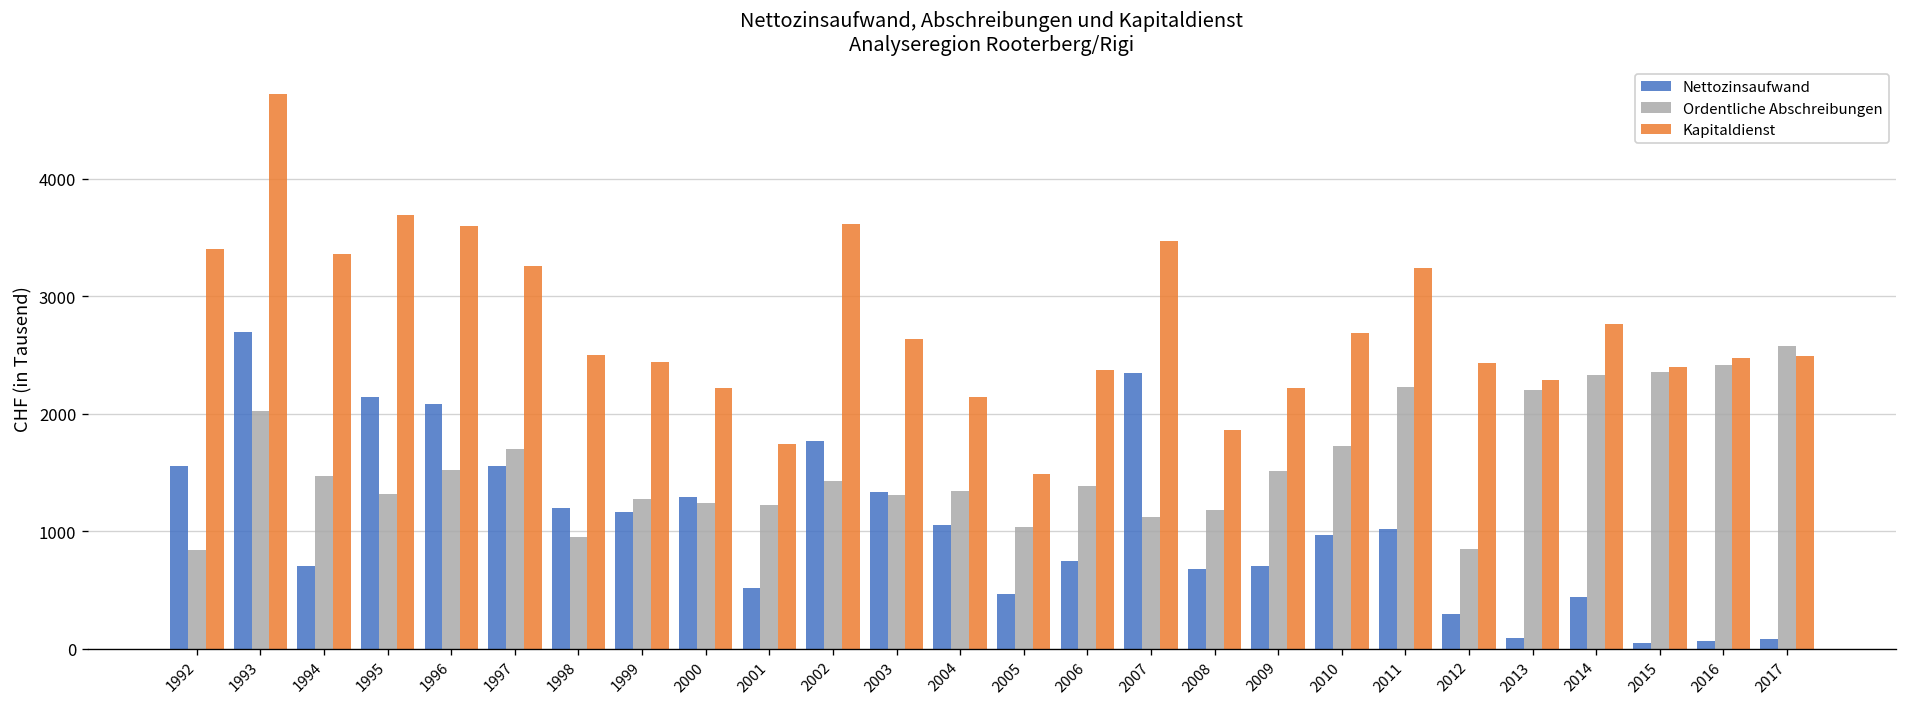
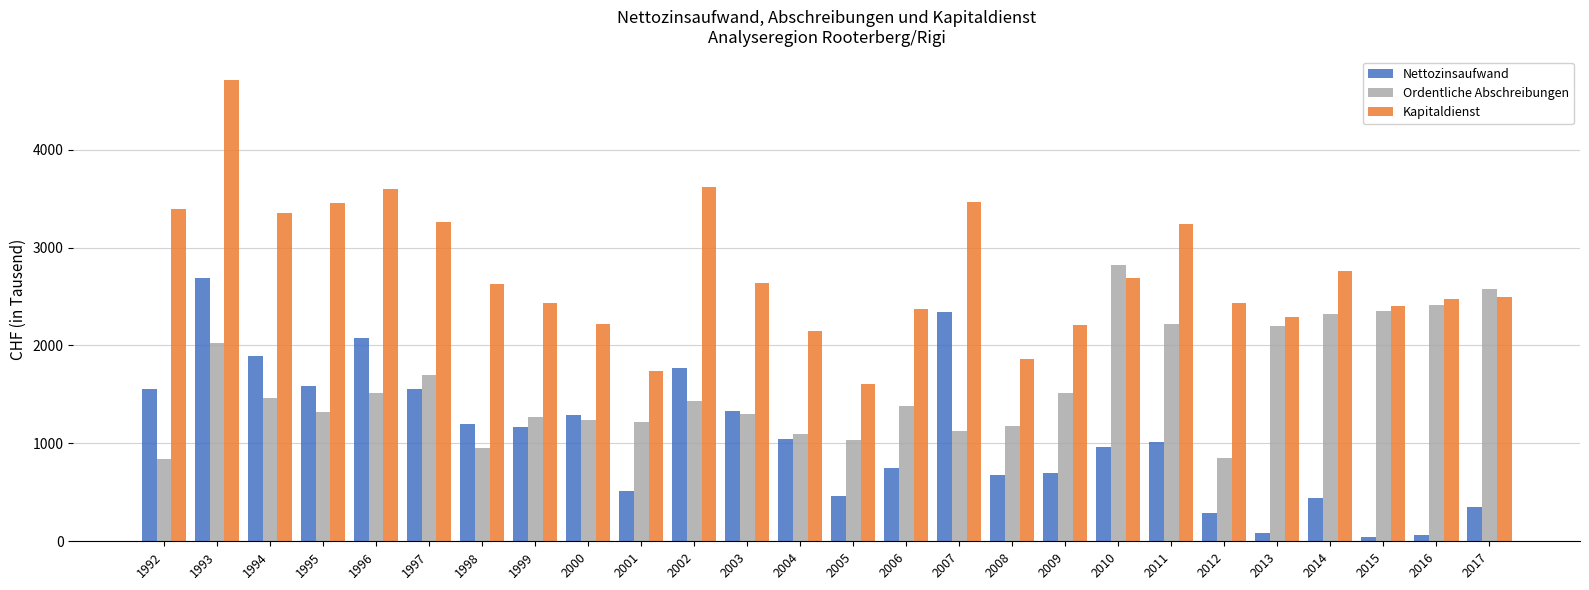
Nettozinsaufwand, 1994: 700 -> 1900
Nettozinsaufwand, 1995: 2100 -> 1600
Kapitaldienst, 1995: 3700 -> 3500
Kapitaldienst, 1998: 2500 -> 2600
Ordentliche Abschreibungen, 2004: 1300 -> 1100
Kapitaldienst, 2005: 1500 -> 1600
Ordentliche Abschreibungen, 2010: 1700 -> 2800
Nettozinsaufwand, 2017: 100 -> 400
